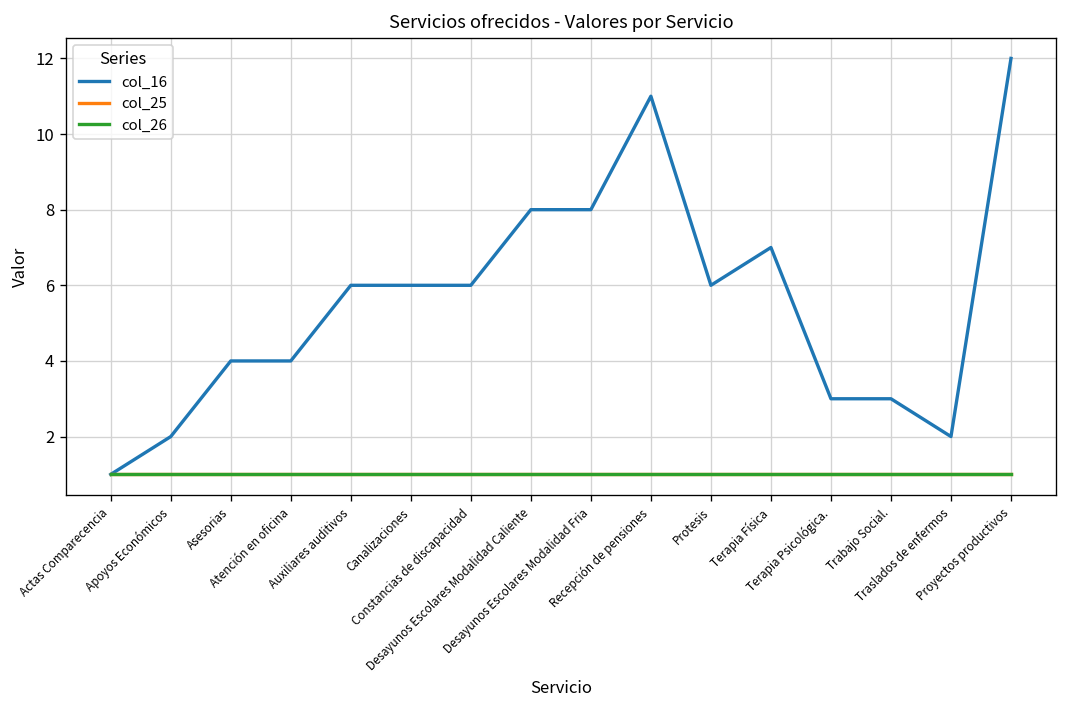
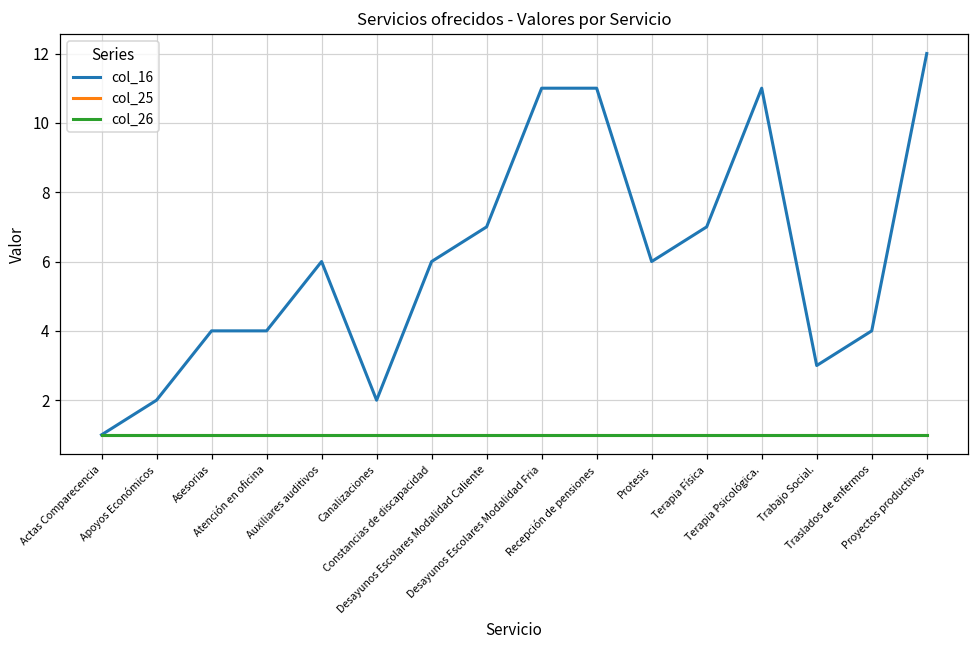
col_16, Canalizaciones: 6 -> 2
col_16, Desayunos Escolares Modalidad Caliente: 8 -> 7
col_16, Desayunos Escolares Modalidad Fria: 8 -> 11
col_16, Terapia Psicológica.: 3 -> 11
col_16, Traslados de enfermos: 2 -> 4
